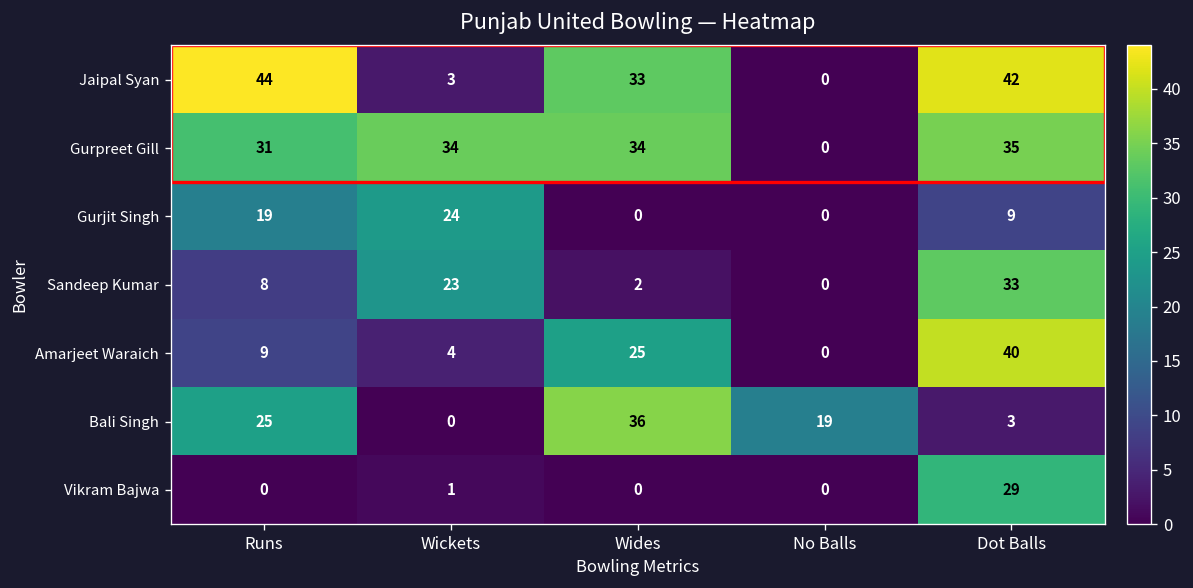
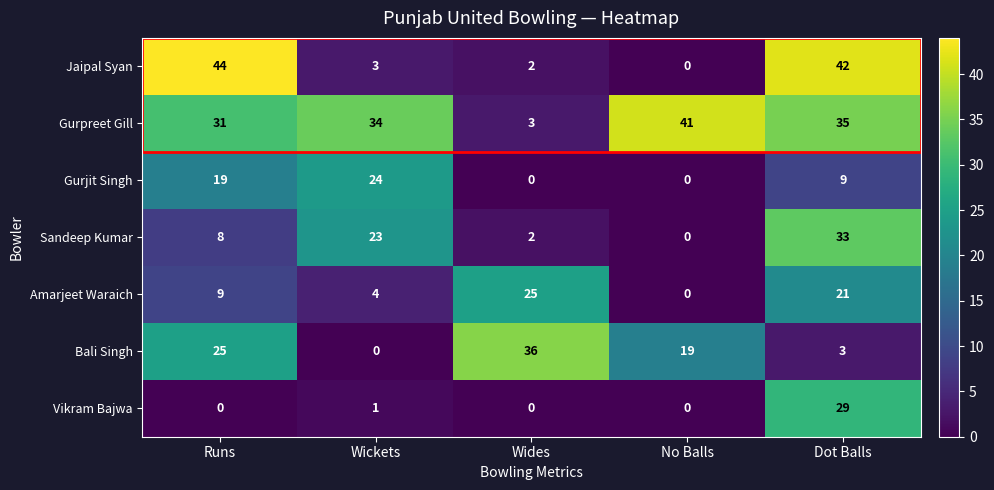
Jaipal Syan, Wides: 33 -> 2
Gurpreet Gill, Wides: 34 -> 3
Gurpreet Gill, No Balls: 0 -> 41
Amarjeet Waraich, Dot Balls: 40 -> 21
